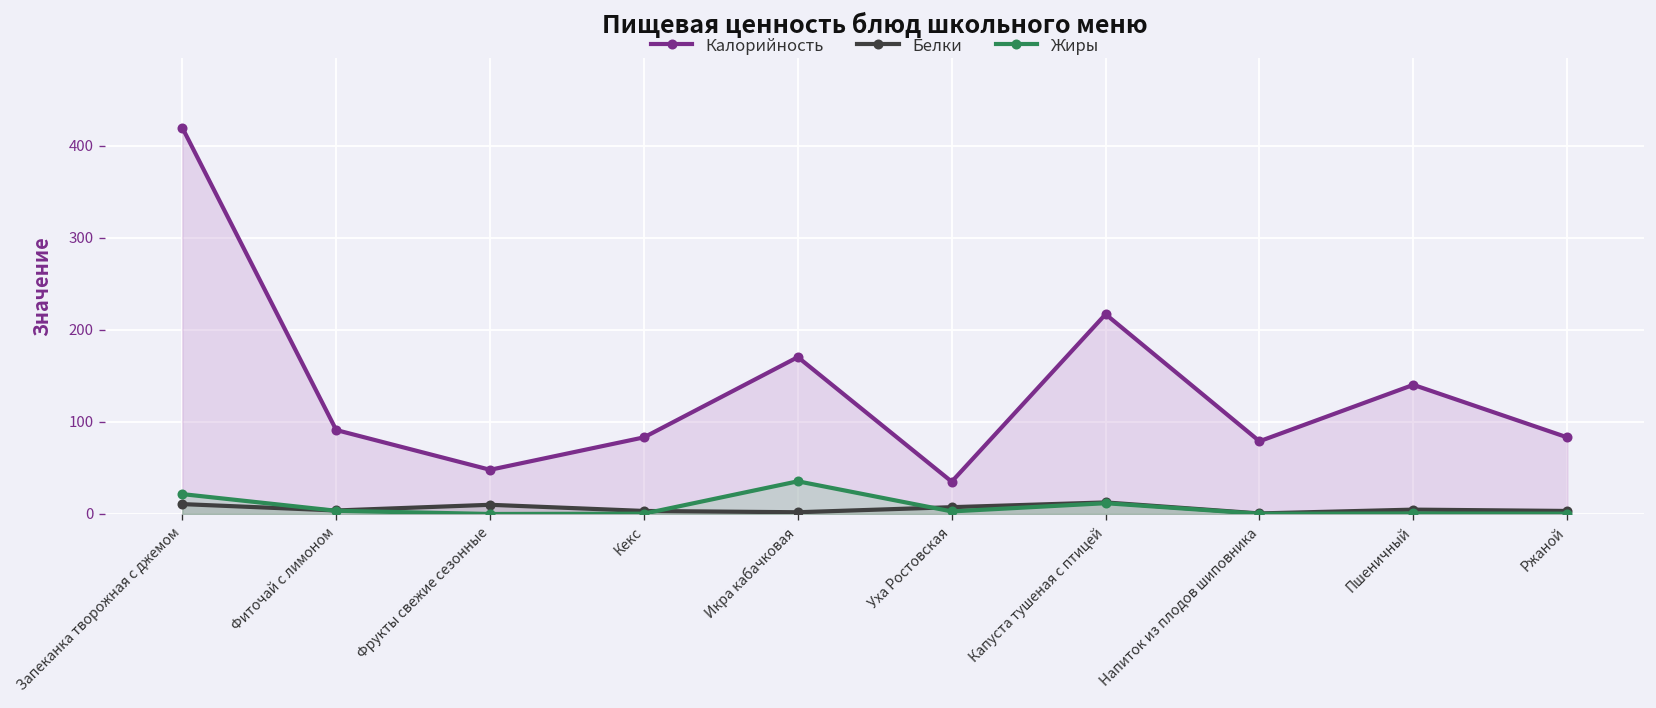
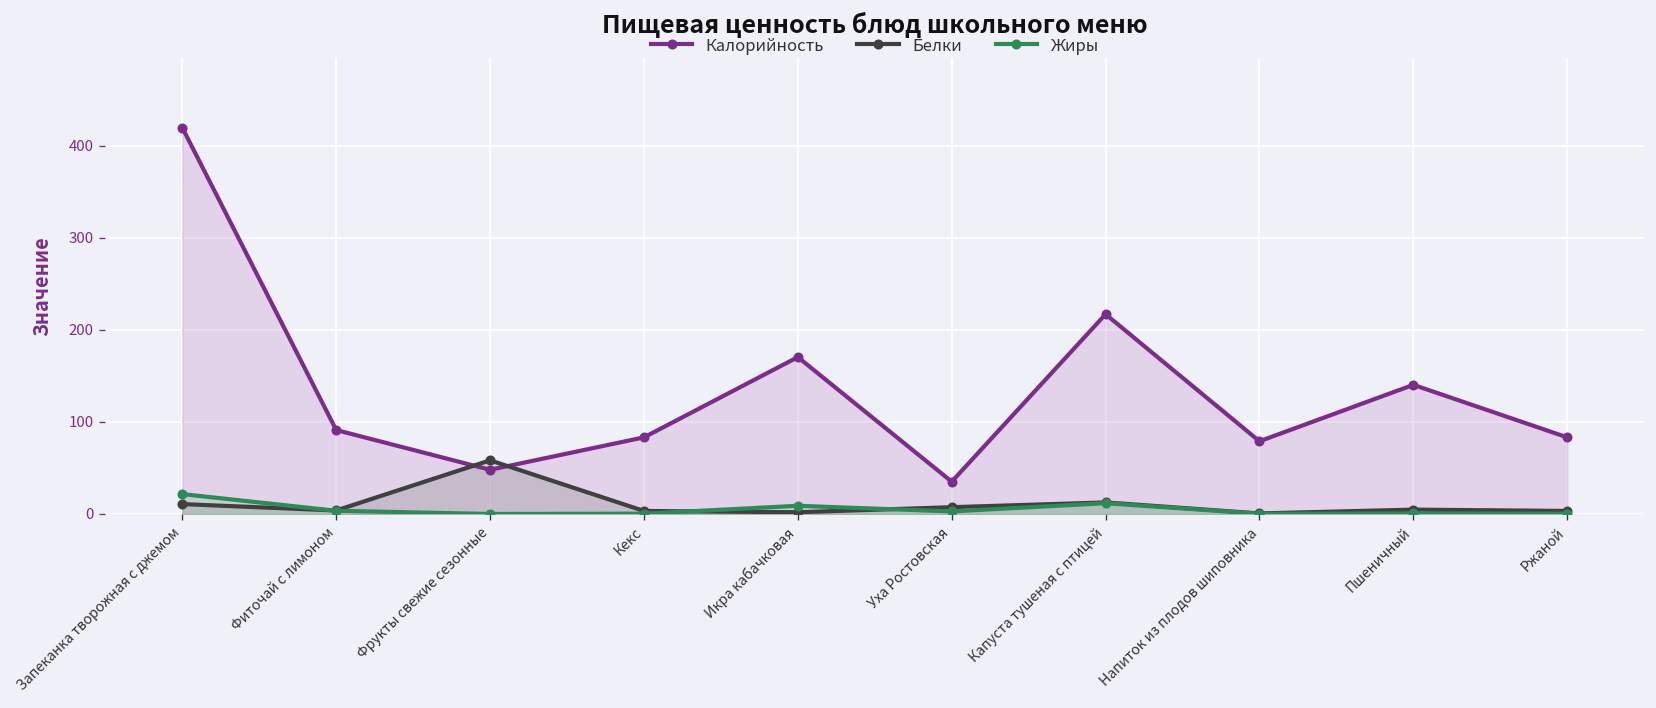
Белки, Фрукты свежие сезонные: 10 -> 60
Жиры, Икра кабачковая: 40 -> 10
